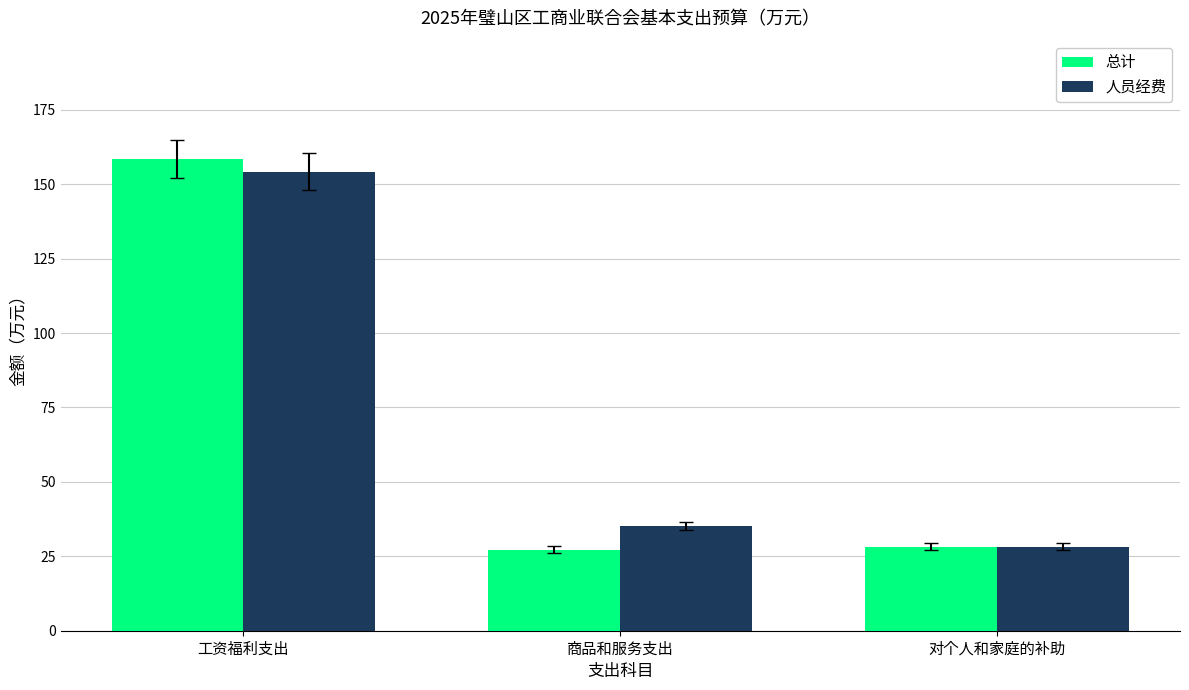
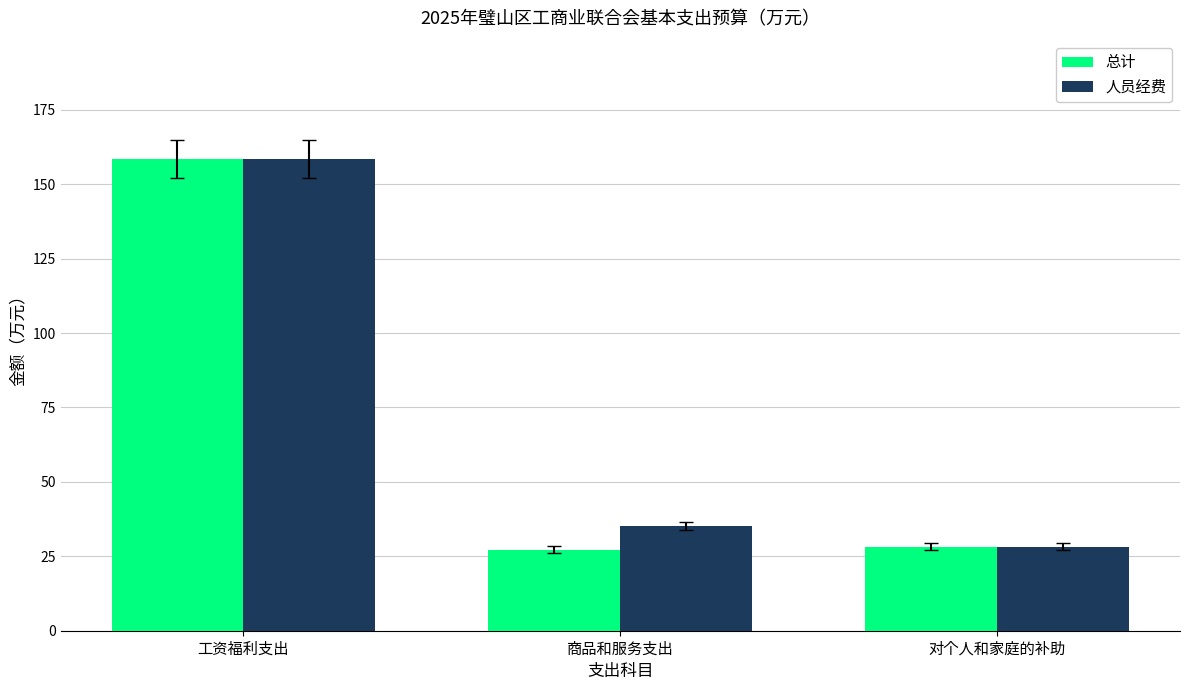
人员经费, 工资福利支出: 154 -> 158
